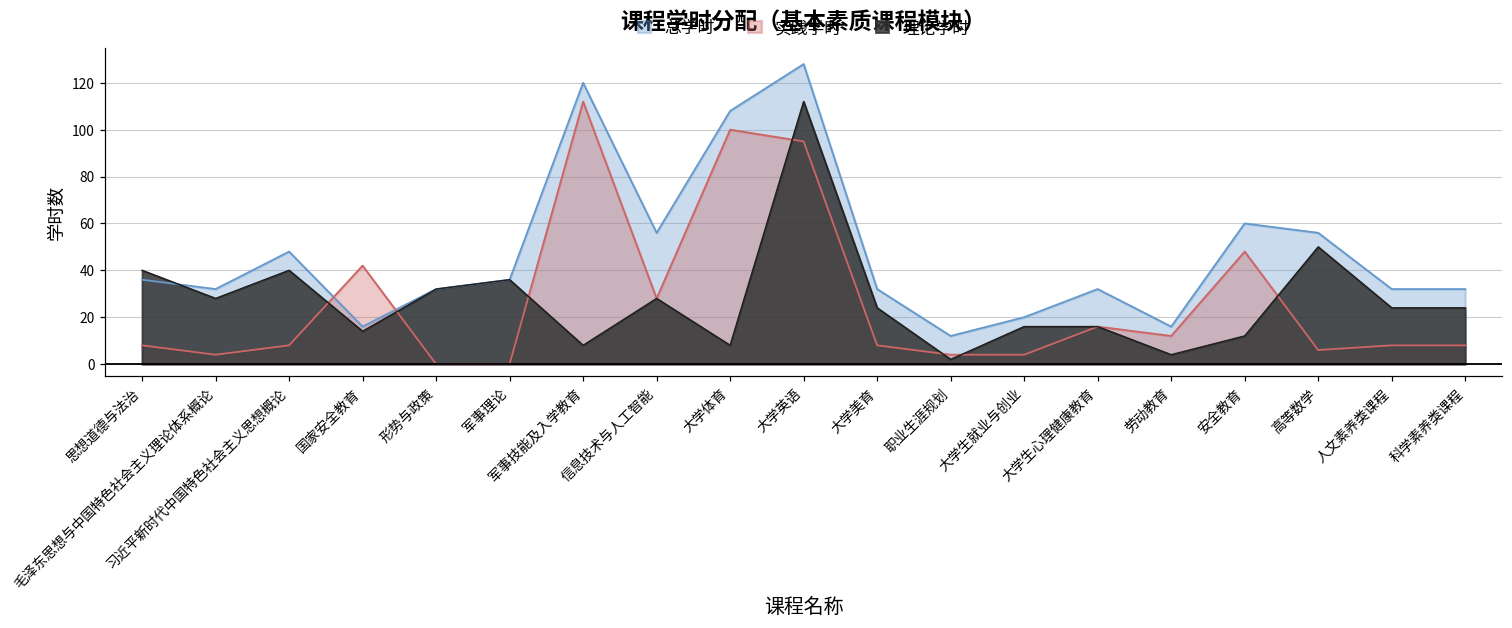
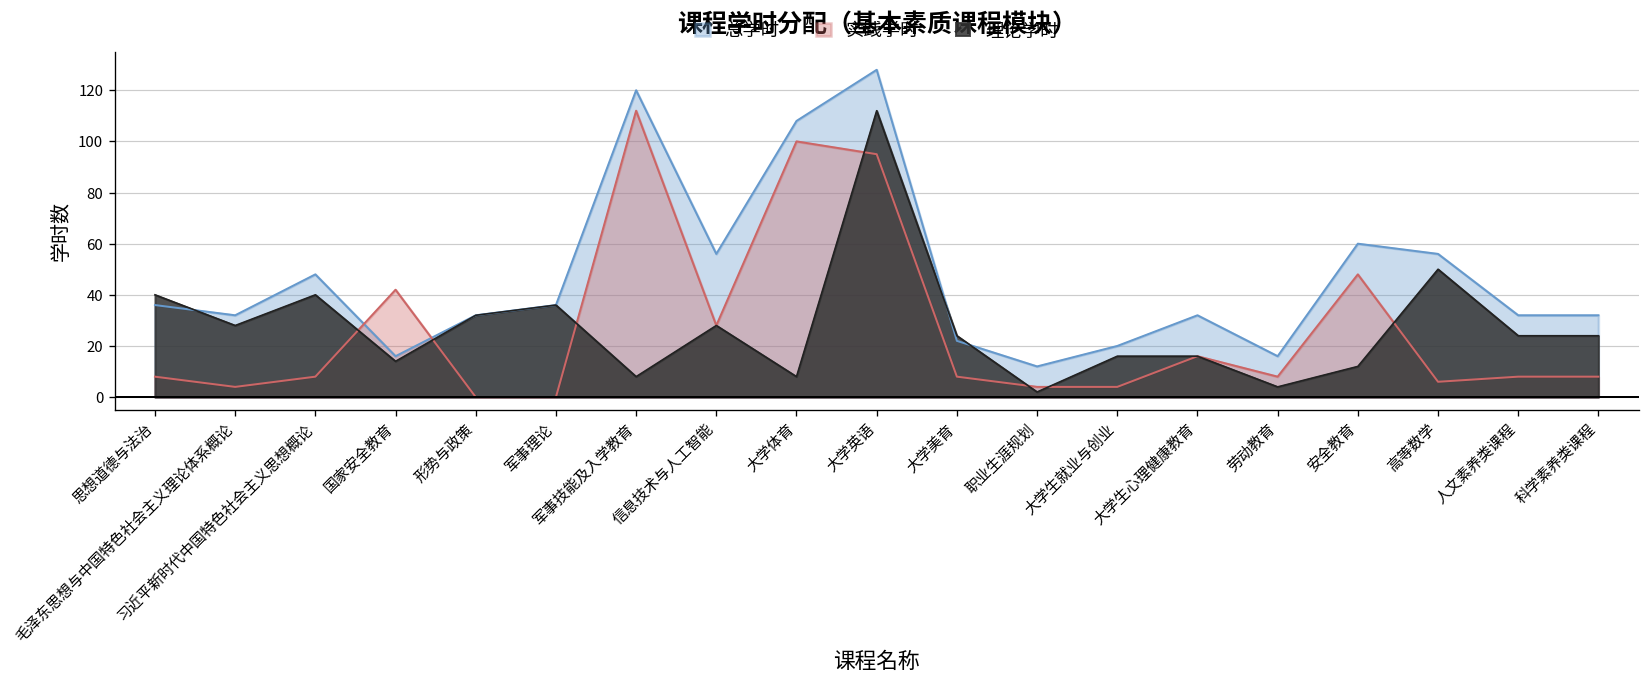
总学时, 大学美育: 32 -> 22
实践学时, 劳动教育: 12 -> 8
